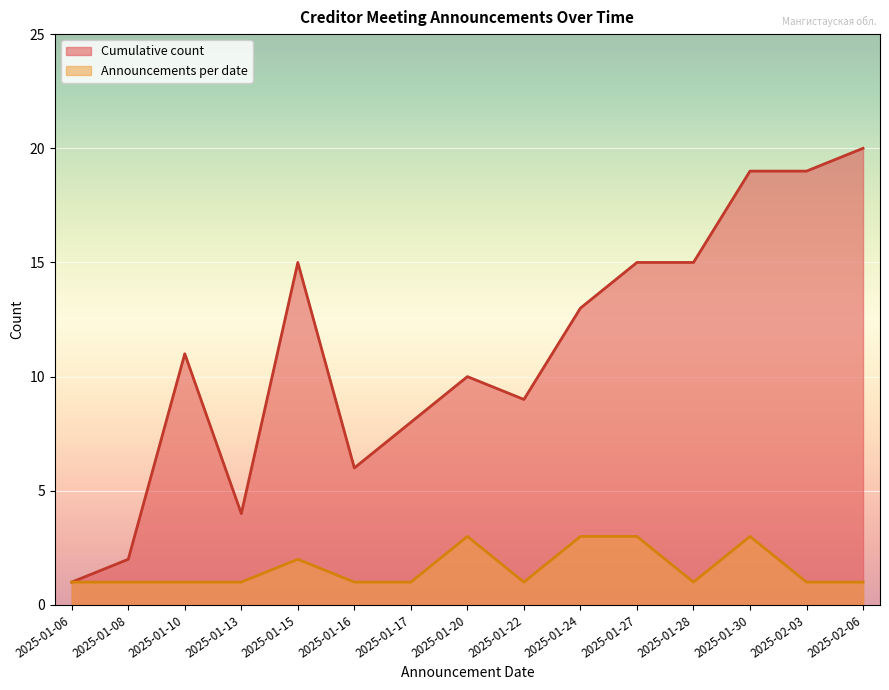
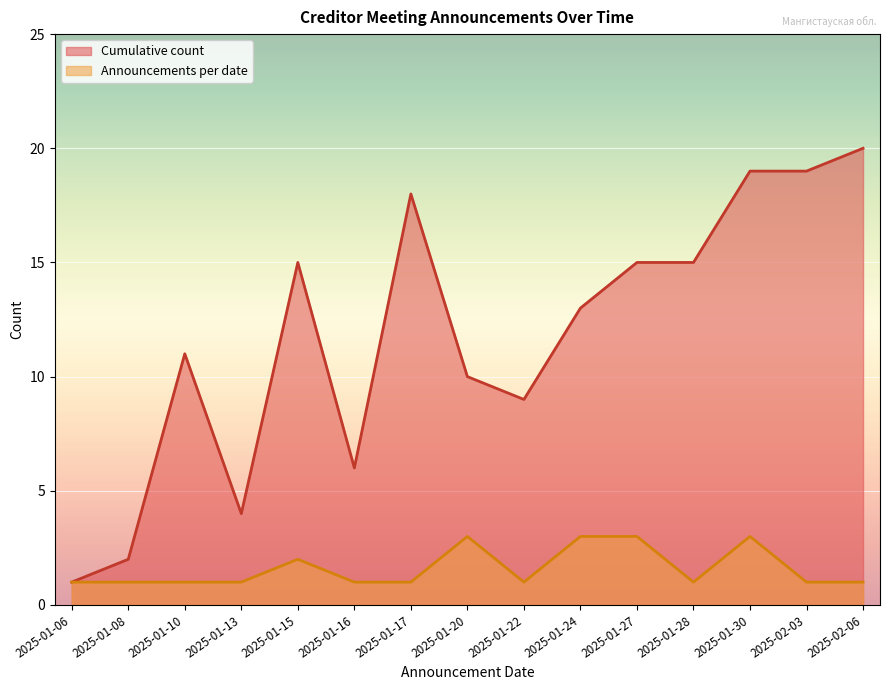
Cumulative count, 2025-01-17: 8 -> 18
